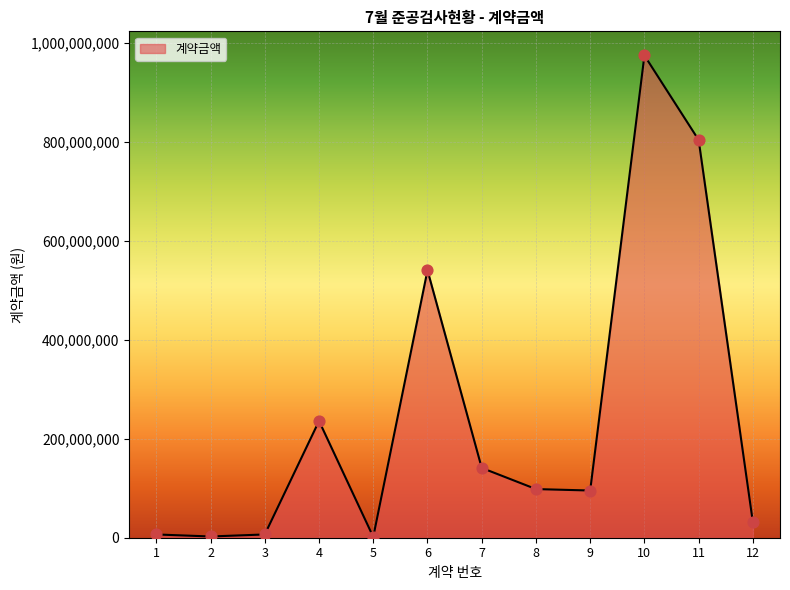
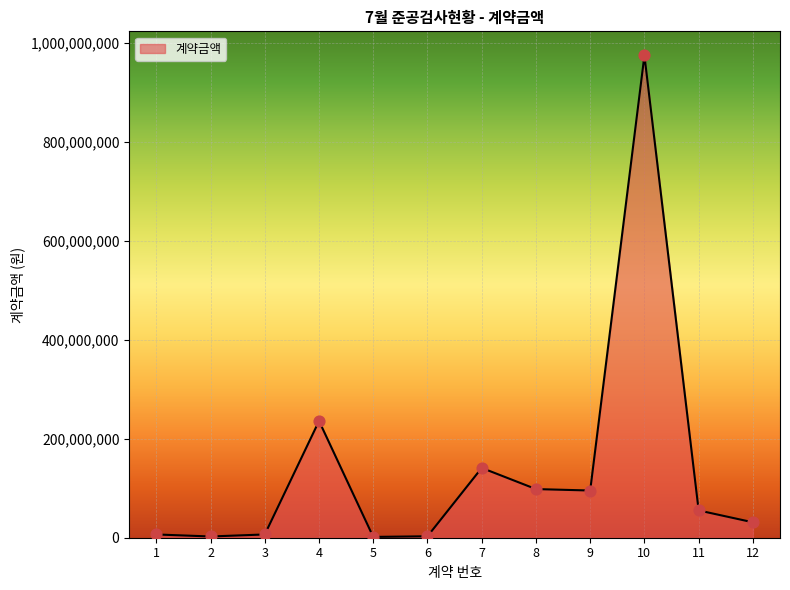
6: 540,000,000 -> 0
11: 800,000,000 -> 60,000,000
